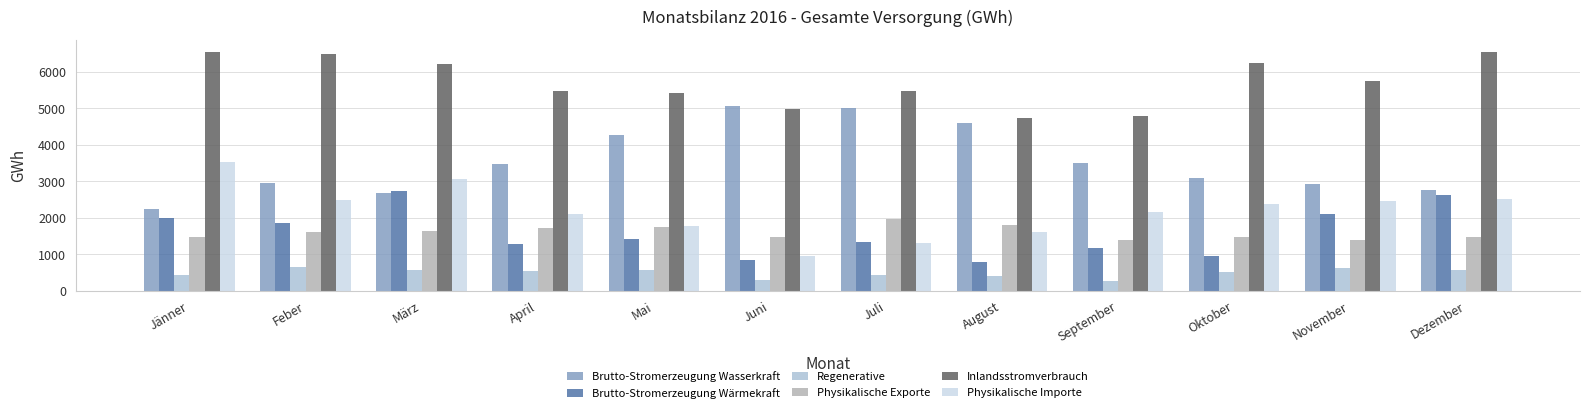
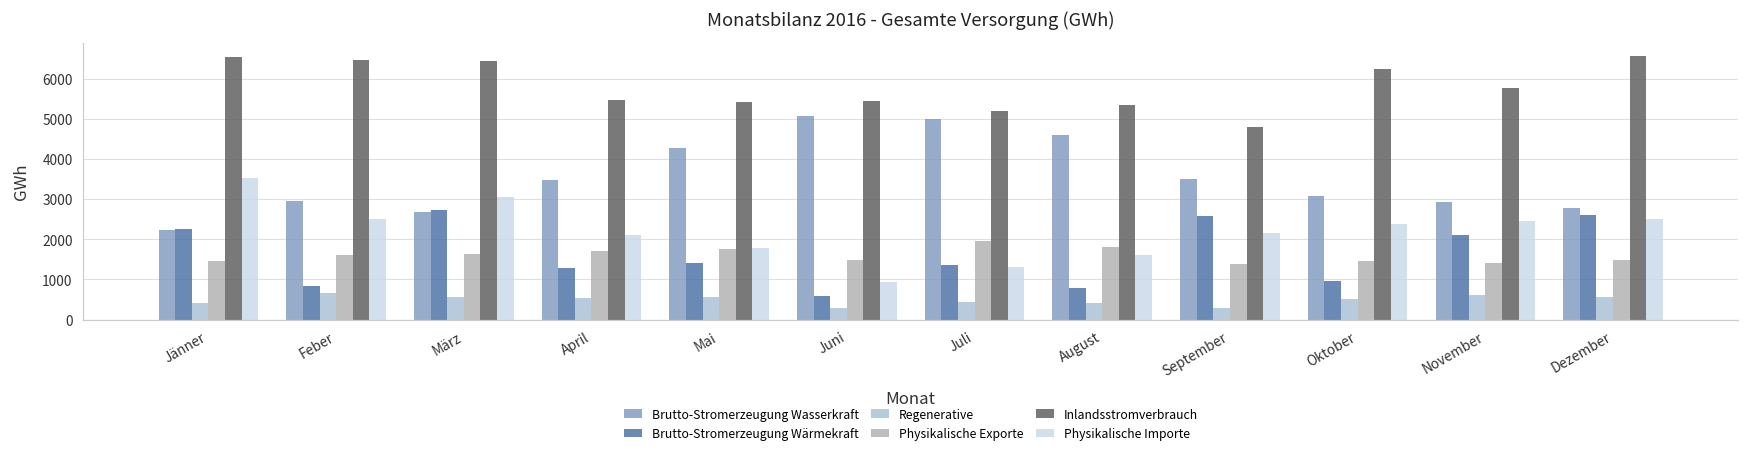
Brutto-Stromerzeugung Wärmekraft, Jänner: 2000 -> 2200
Brutto-Stromerzeugung Wärmekraft, Feber: 1900 -> 800
Inlandsstromverbrauch, März: 6200 -> 6500
Brutto-Stromerzeugung Wärmekraft, Juni: 900 -> 600
Inlandsstromverbrauch, Juni: 5000 -> 5400
Inlandsstromverbrauch, Juli: 5500 -> 5200
Inlandsstromverbrauch, August: 4700 -> 5300
Brutto-Stromerzeugung Wärmekraft, September: 1200 -> 2600
